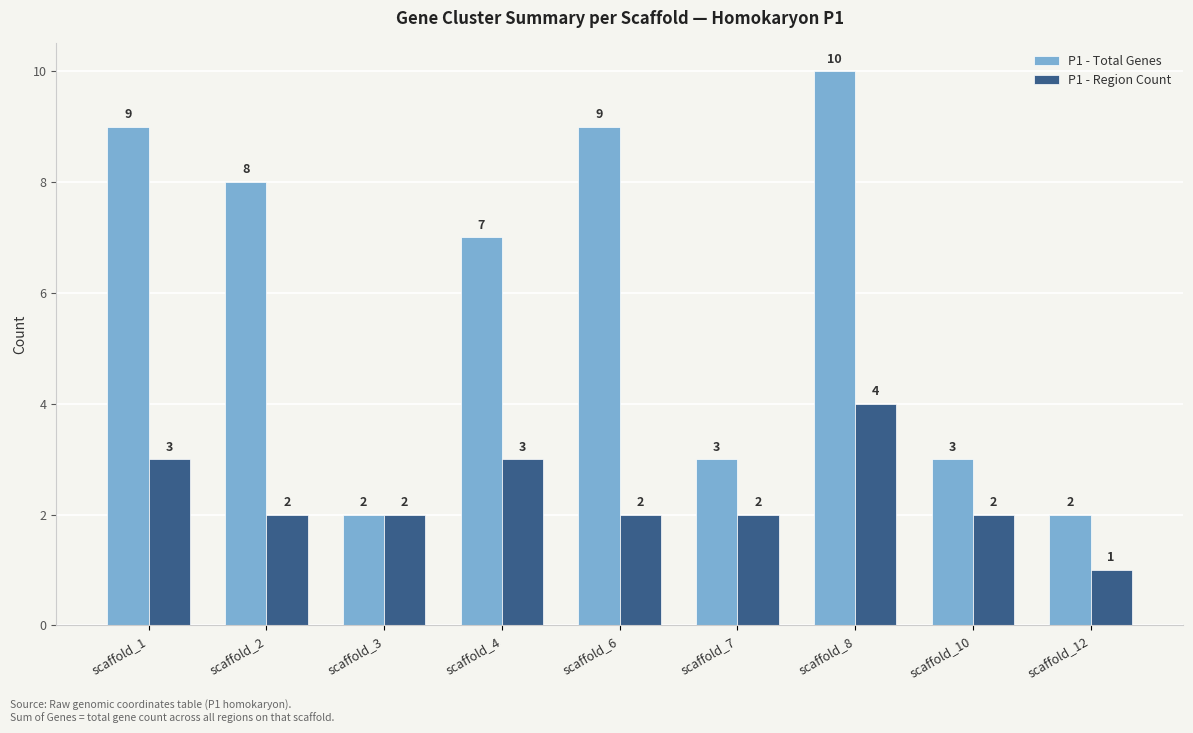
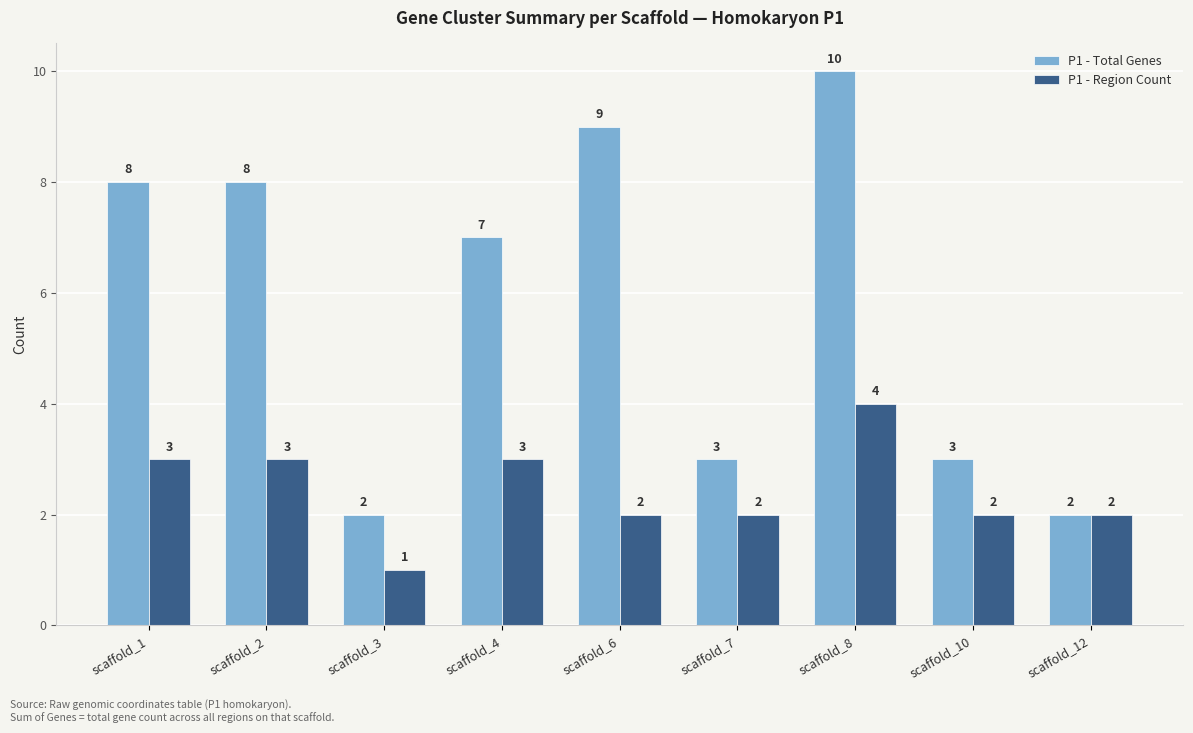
P1 - Total Genes, scaffold_1: 9 -> 8
P1 - Region Count, scaffold_2: 2 -> 3
P1 - Region Count, scaffold_3: 2 -> 1
P1 - Region Count, scaffold_12: 1 -> 2
